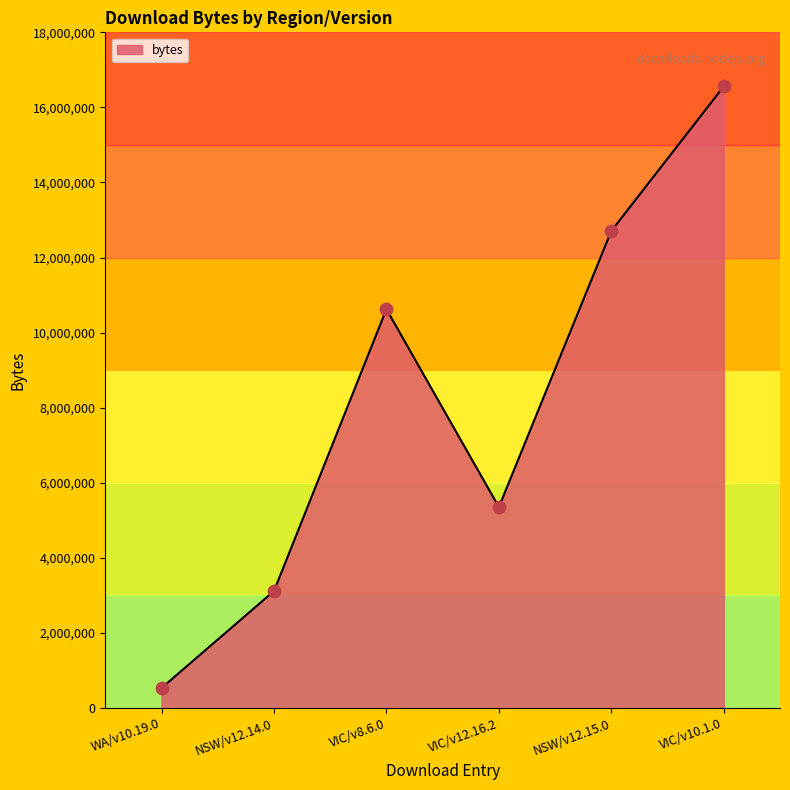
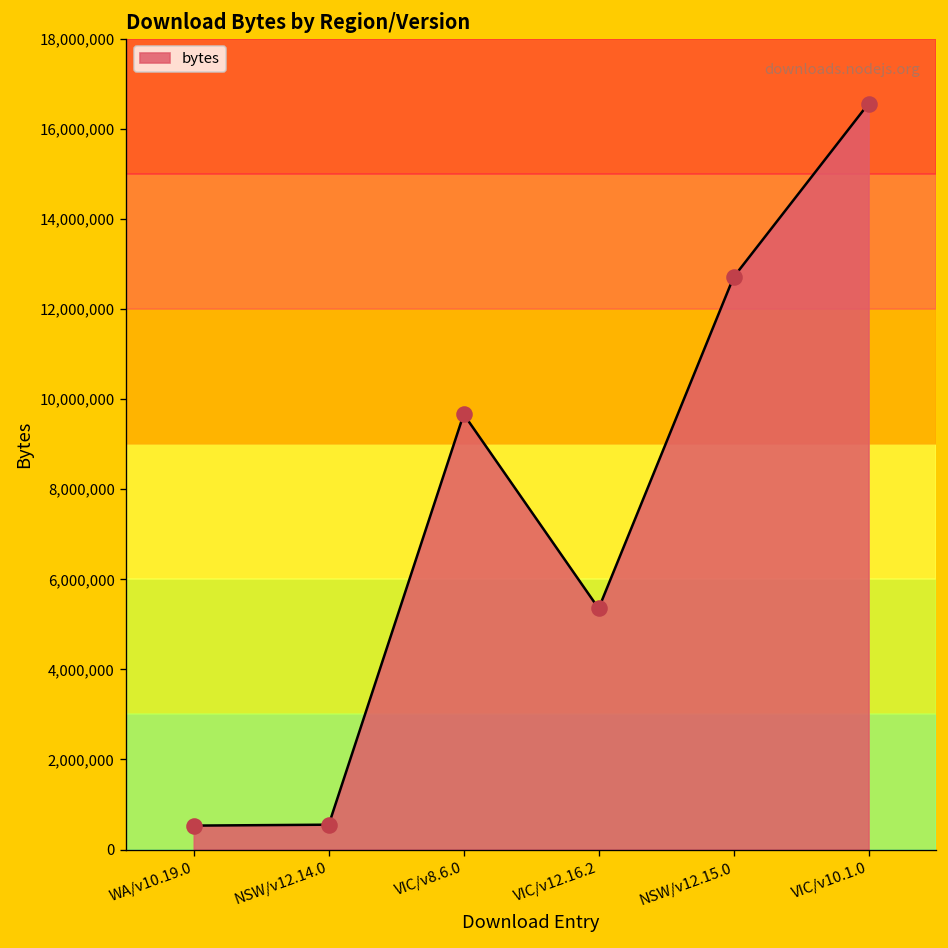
NSW/v12.14.0: 3,100,000 -> 600,000
VIC/v8.6.0: 10,600,000 -> 9,700,000
